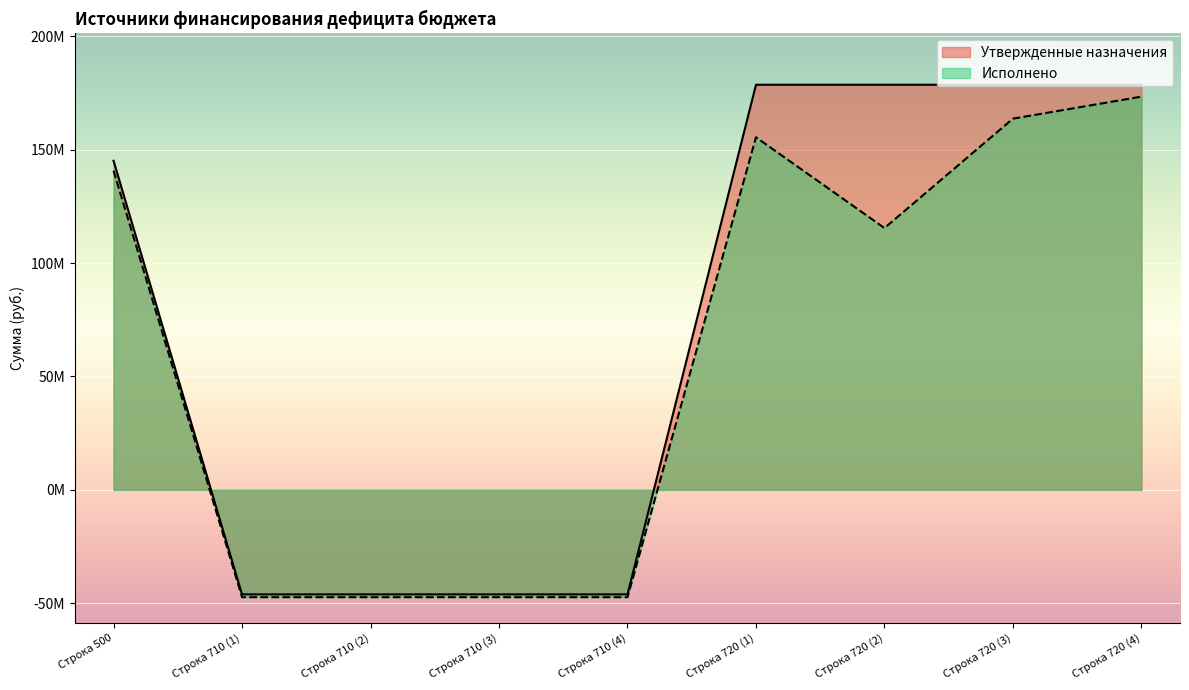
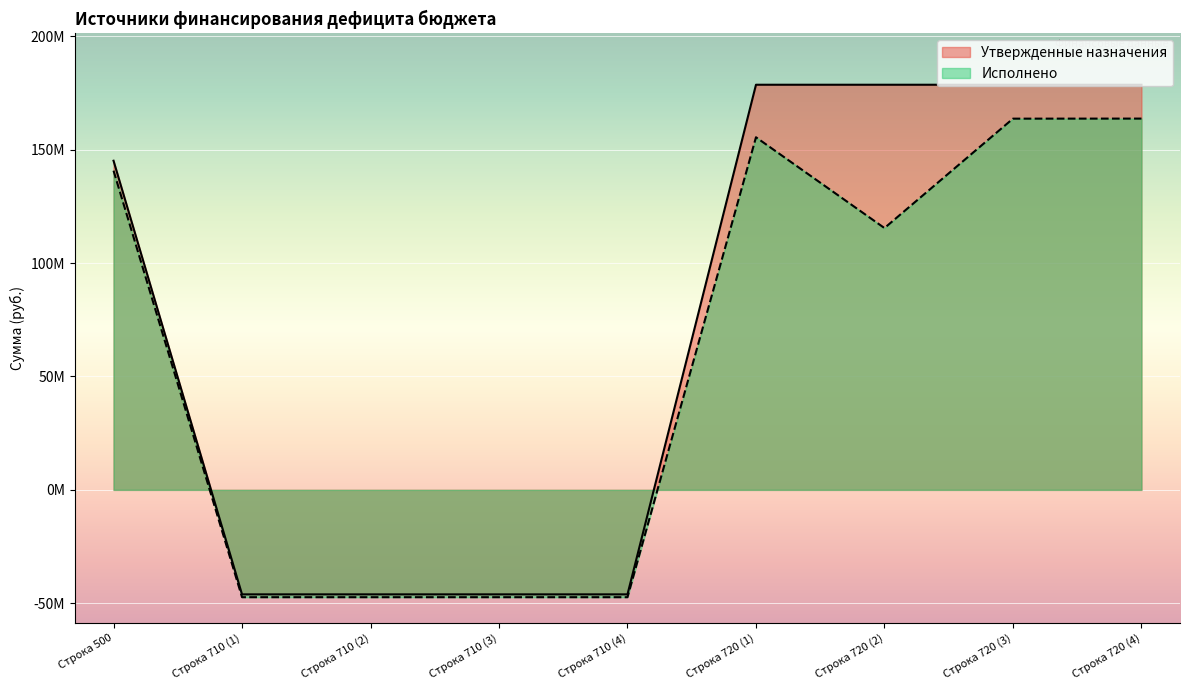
Исполнено, Строка 720 (4): 173000000 -> 164000000
